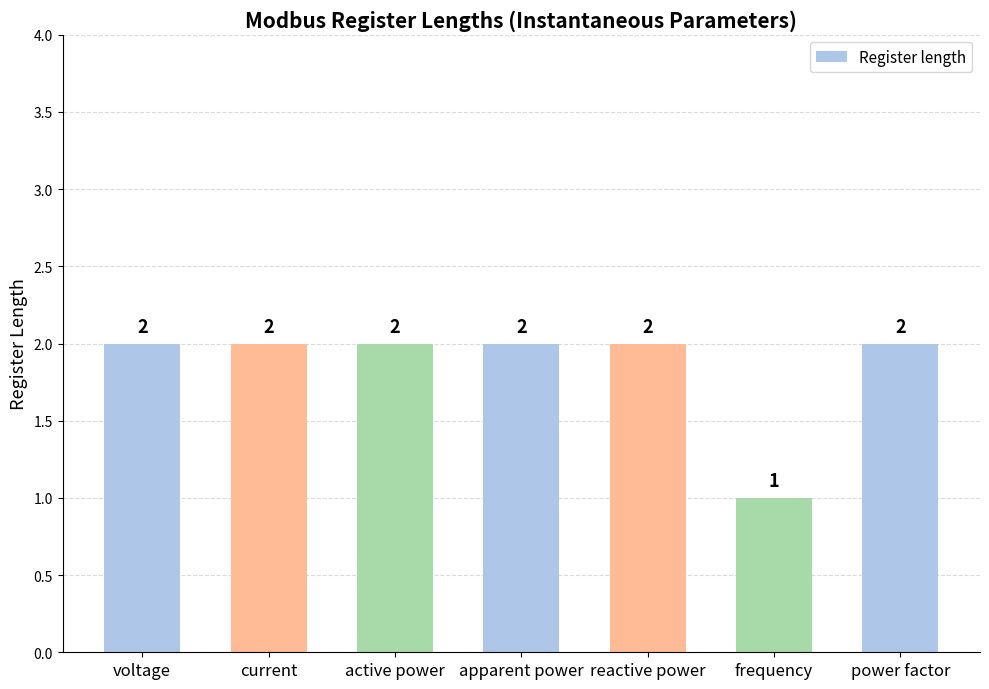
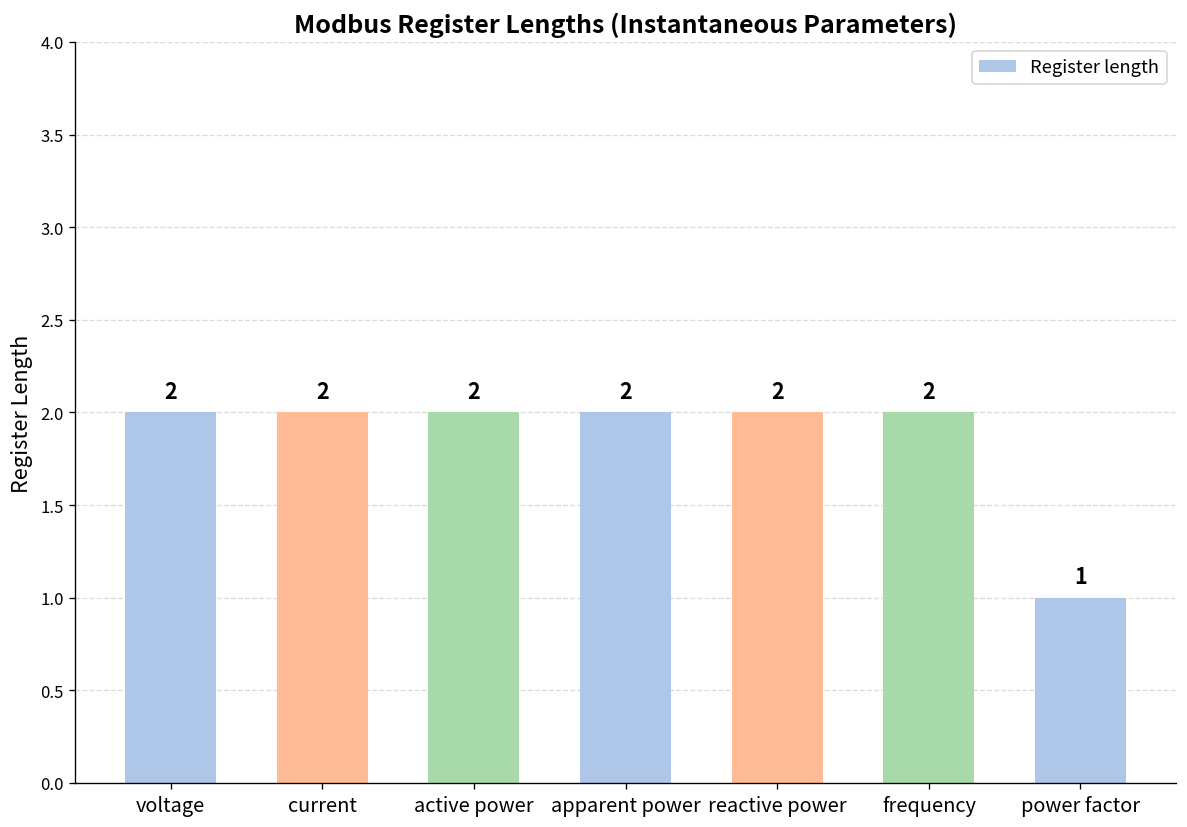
frequency: 1 -> 2
power factor: 2 -> 1
